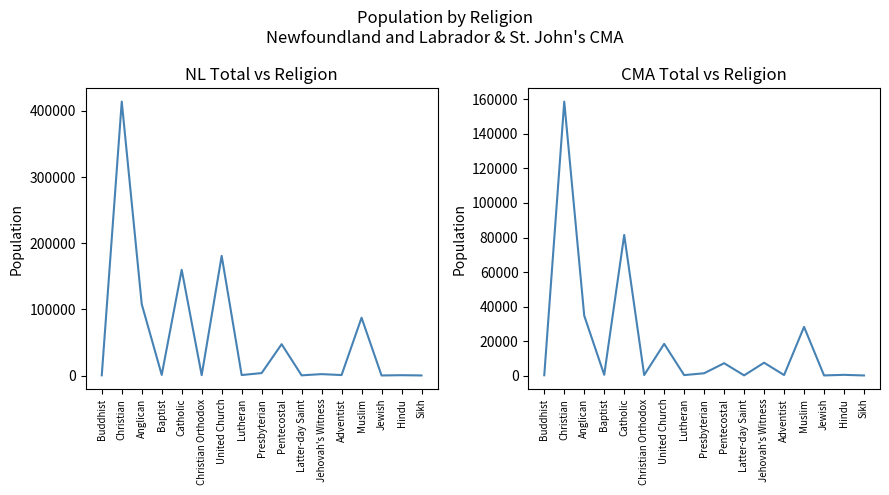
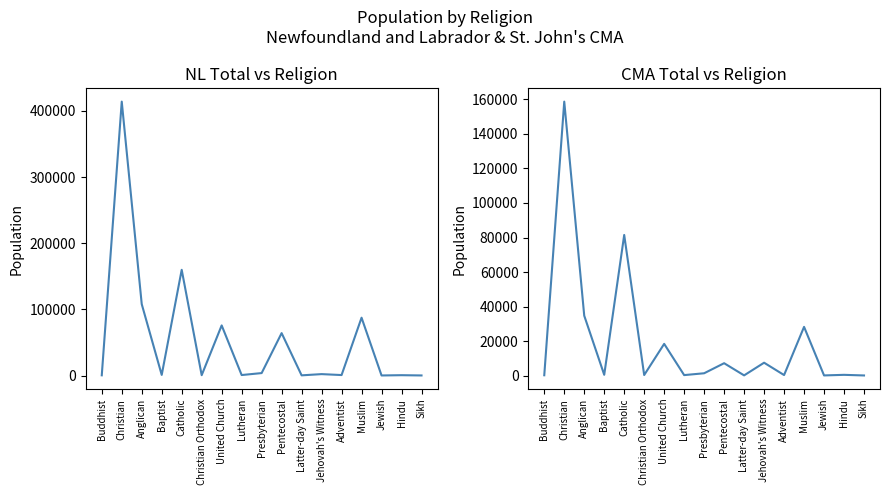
NL Total vs Religion, United Church: 180000 -> 80000
NL Total vs Religion, Pentecostal: 50000 -> 60000
